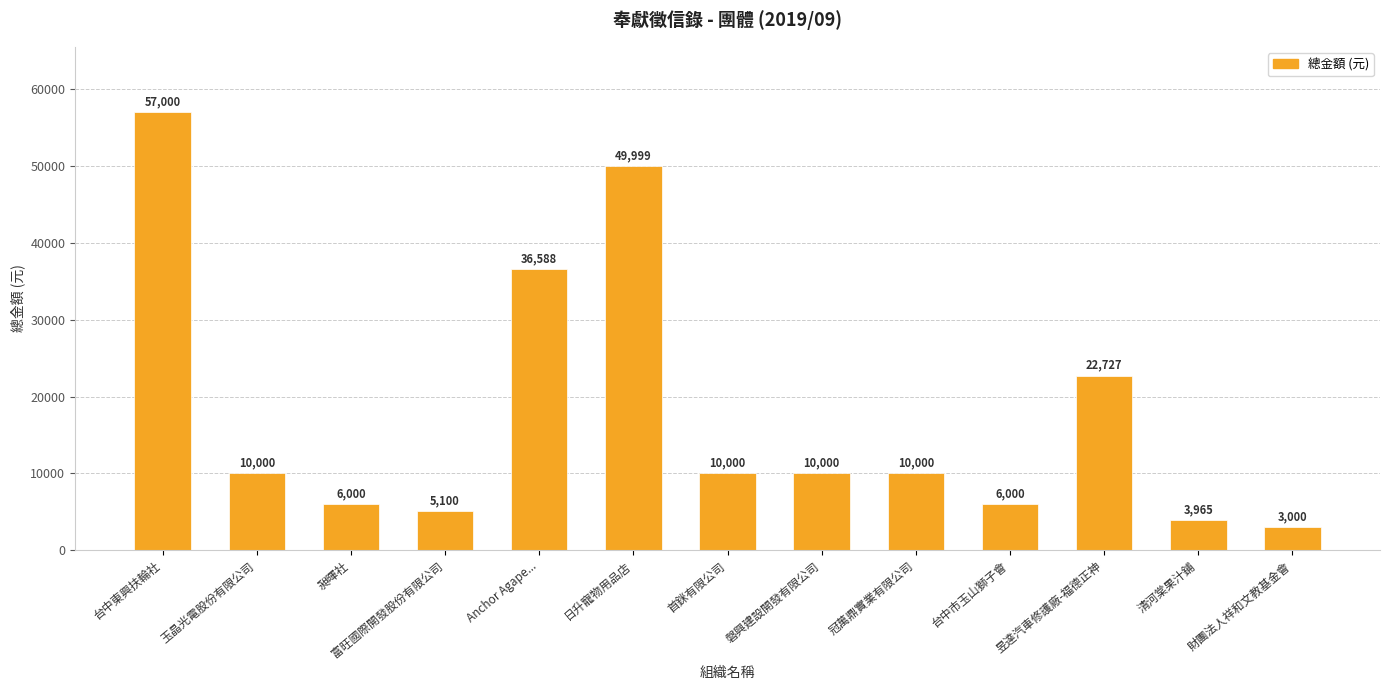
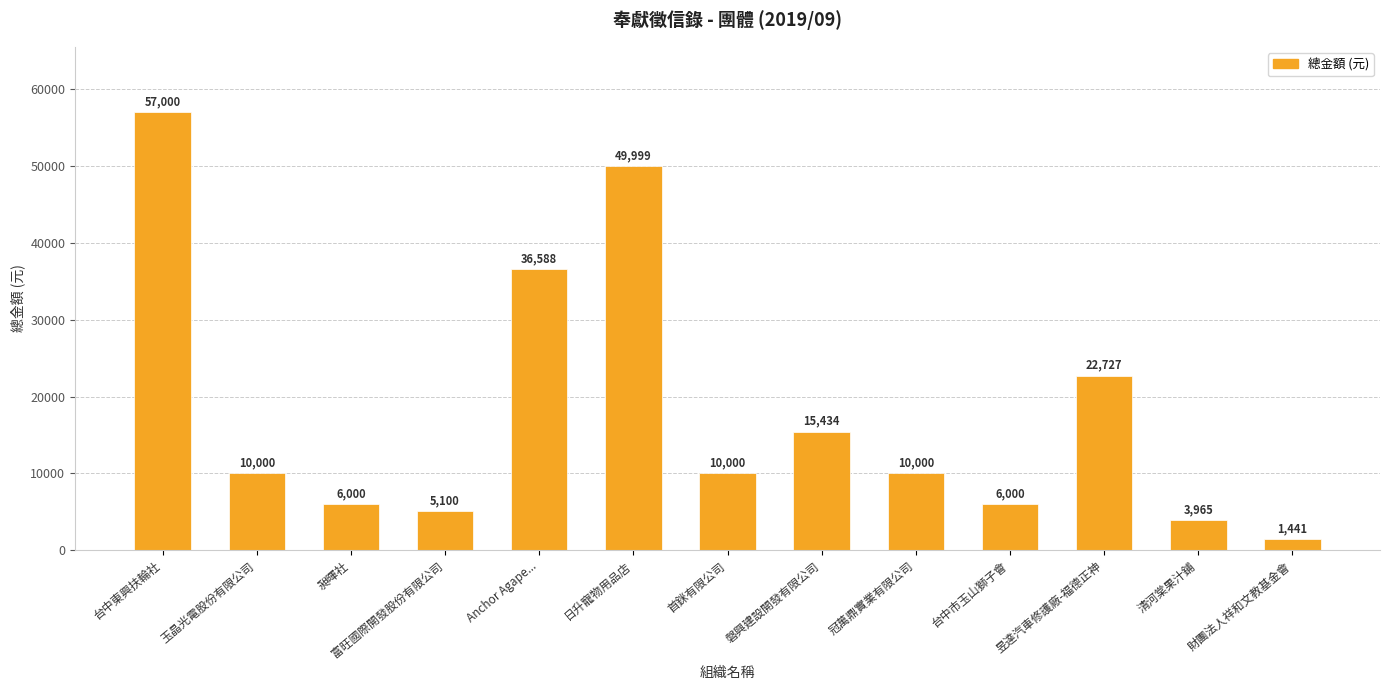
磐興建設開發有限公司: 10,000 -> 15,434
財團法人祥和文教基金會: 3,000 -> 1,441
